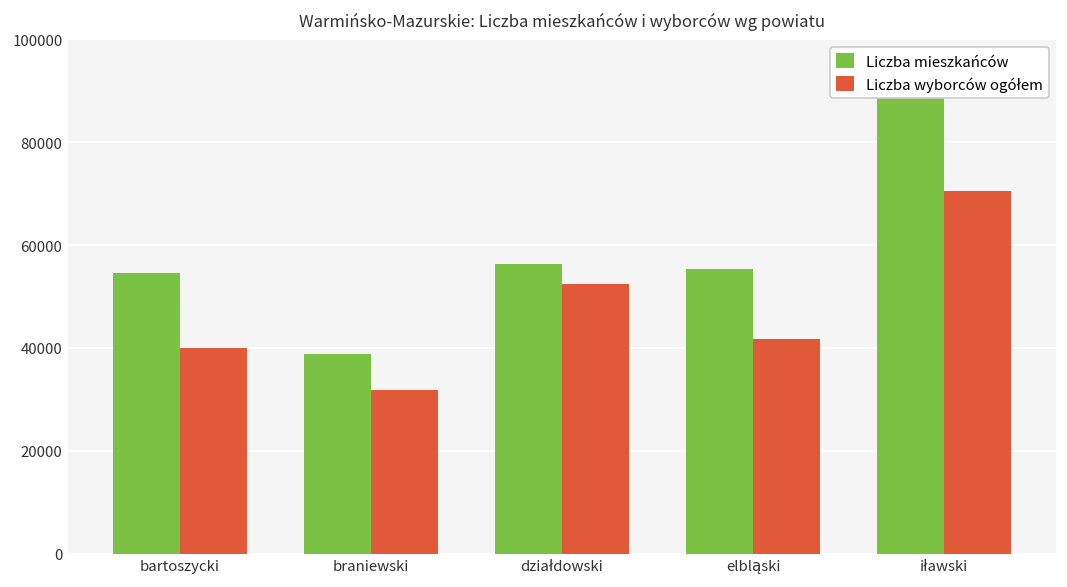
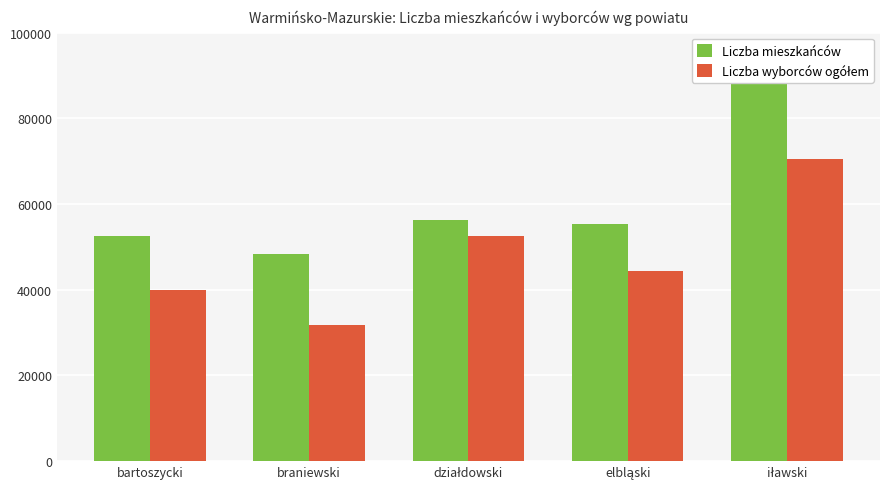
Liczba mieszkańców, bartoszycki: 54000 -> 53000
Liczba mieszkańców, braniewski: 39000 -> 48000
Liczba wyborców ogółem, elbląski: 42000 -> 44000
